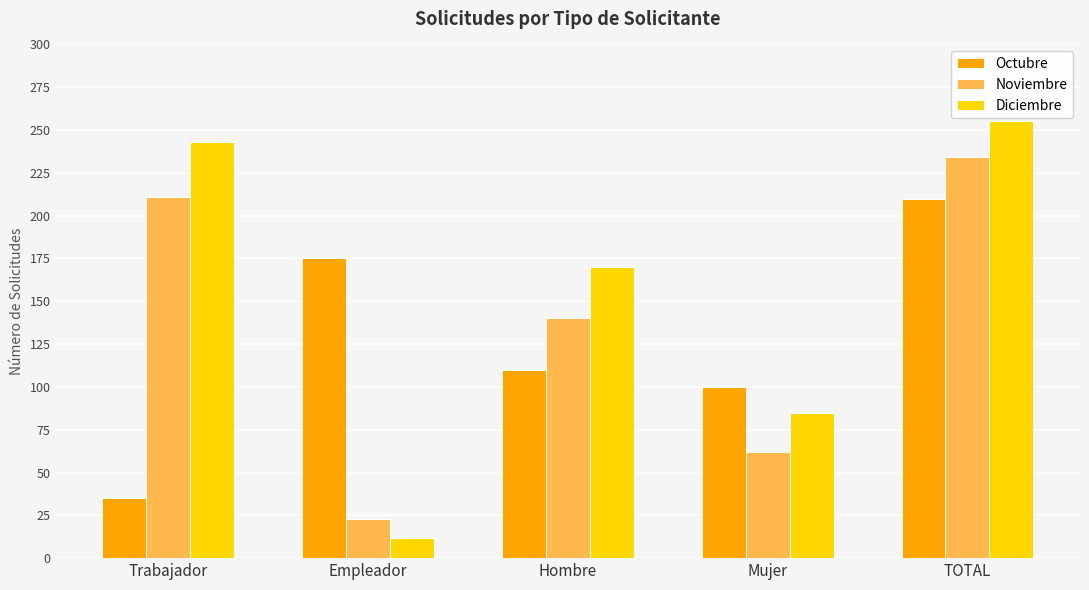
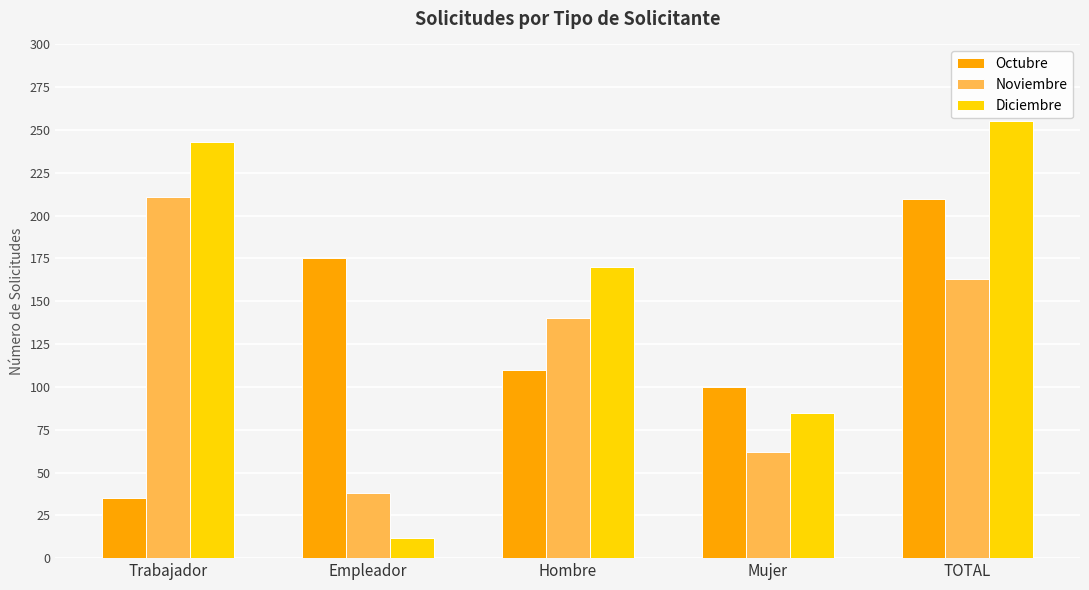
Noviembre, Empleador: 23 -> 38
Noviembre, TOTAL: 234 -> 163
